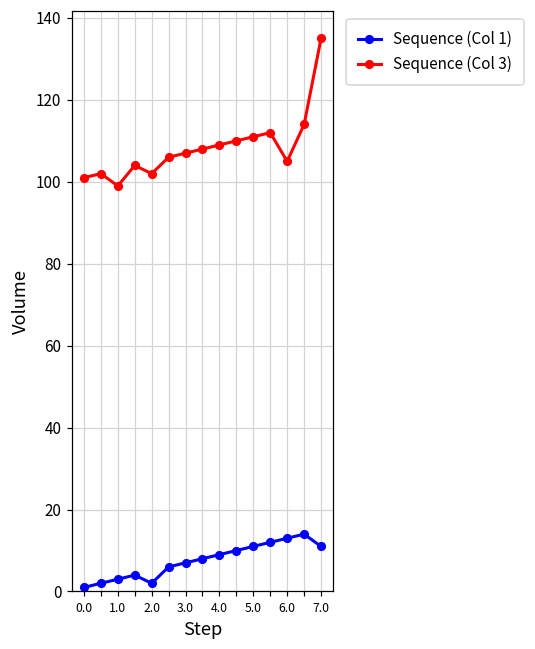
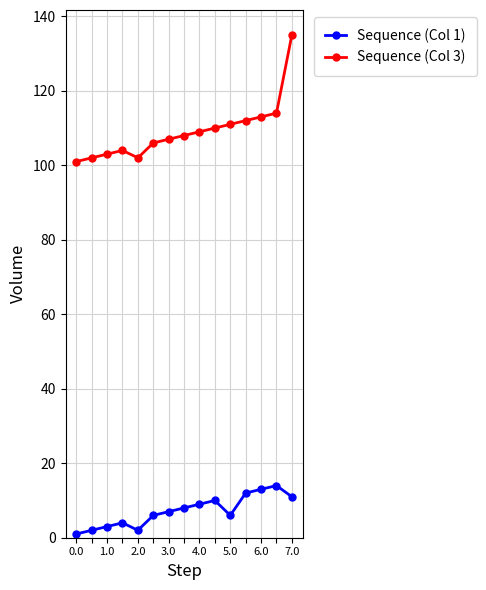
Sequence (Col 3), 1.0: 99 -> 103
Sequence (Col 1), 5.0: 11 -> 6
Sequence (Col 3), 6.0: 105 -> 113
